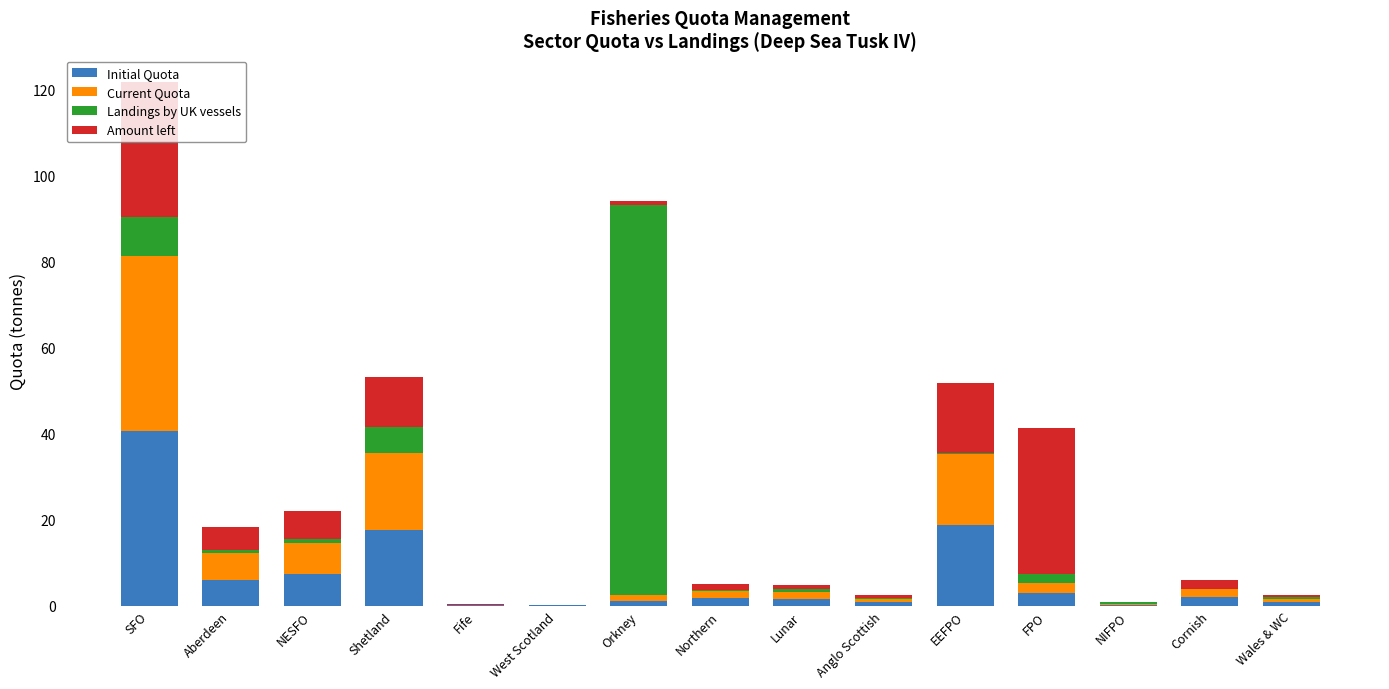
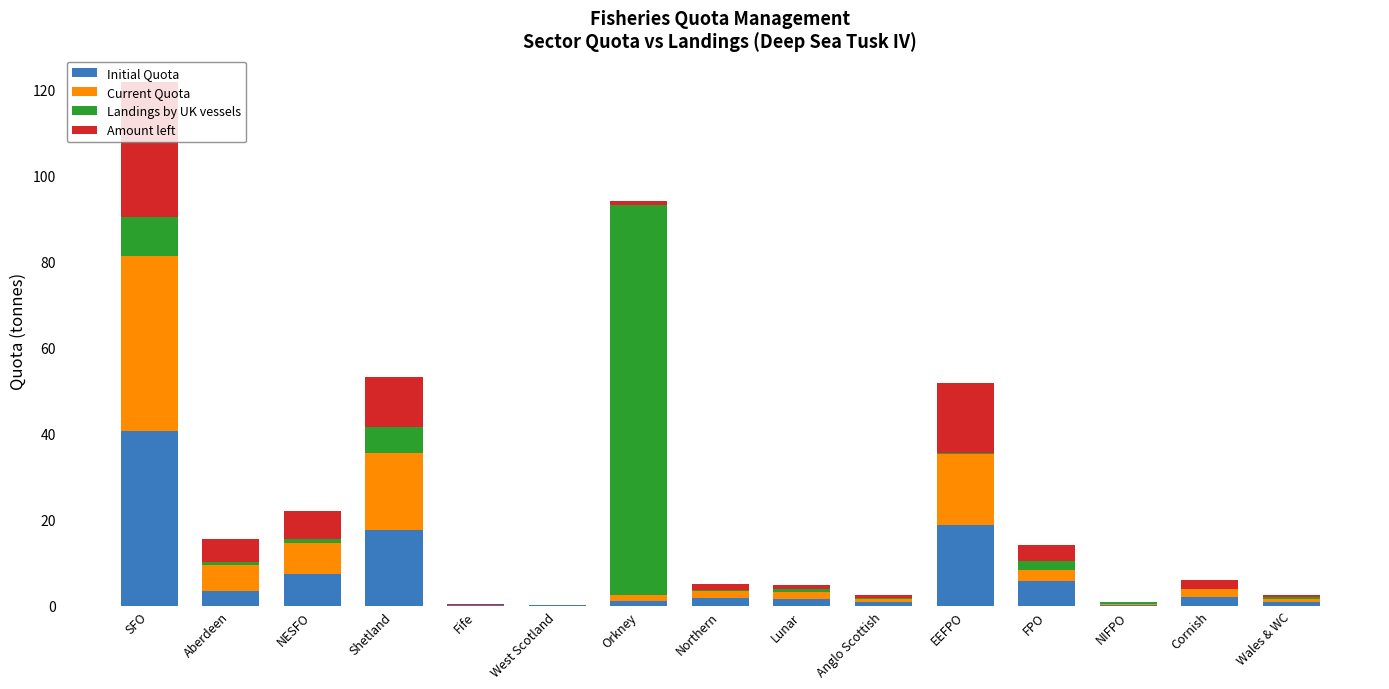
Initial Quota, Aberdeen: 6 -> 3
Initial Quota, FPO: 3 -> 6
Amount left, FPO: 34 -> 4
